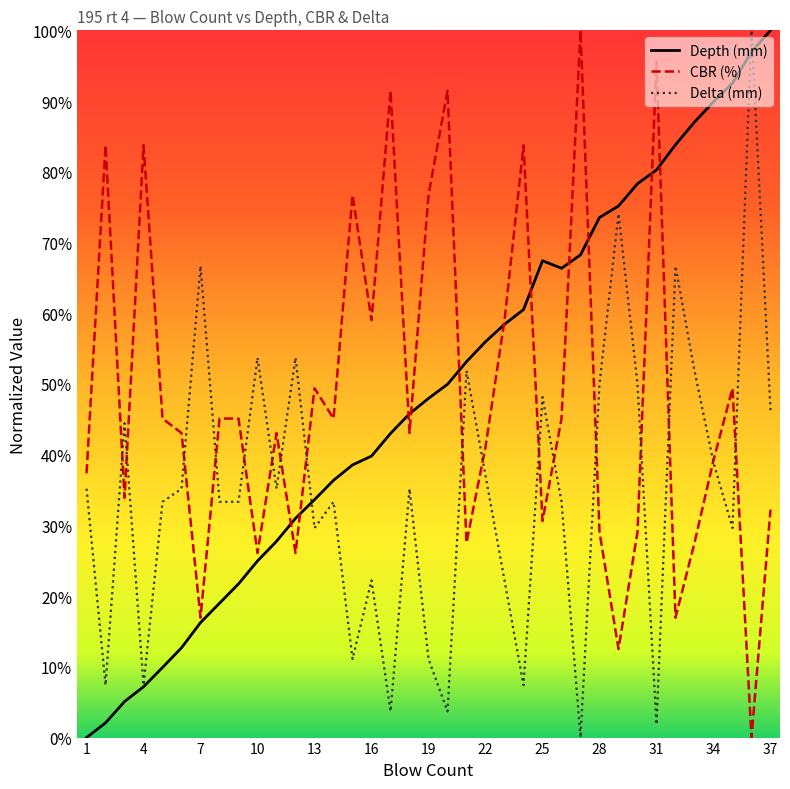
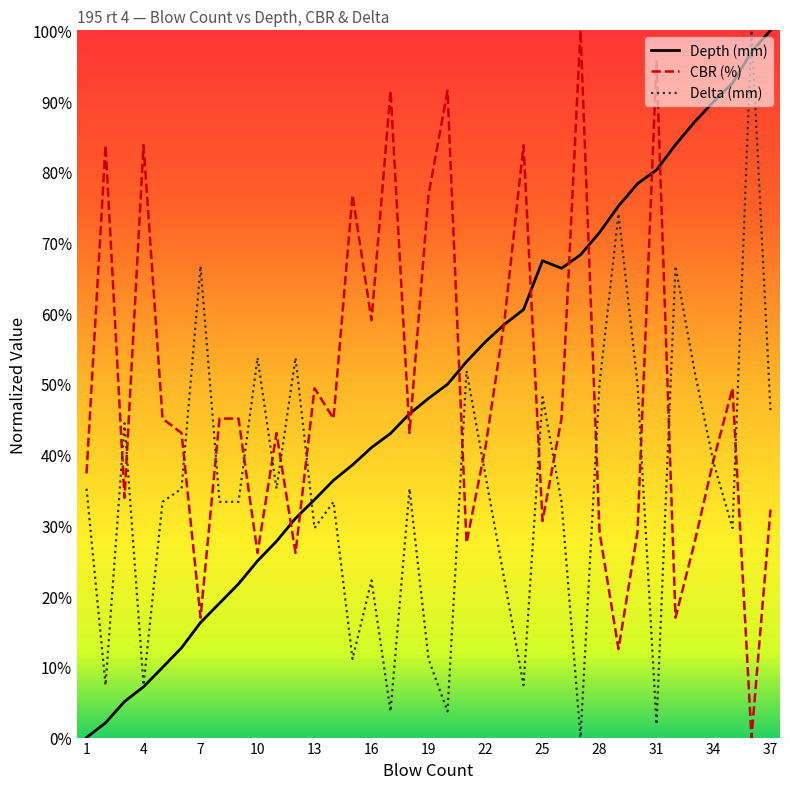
Depth (mm), 16: 40% -> 41%
Depth (mm), 28: 74% -> 71%
